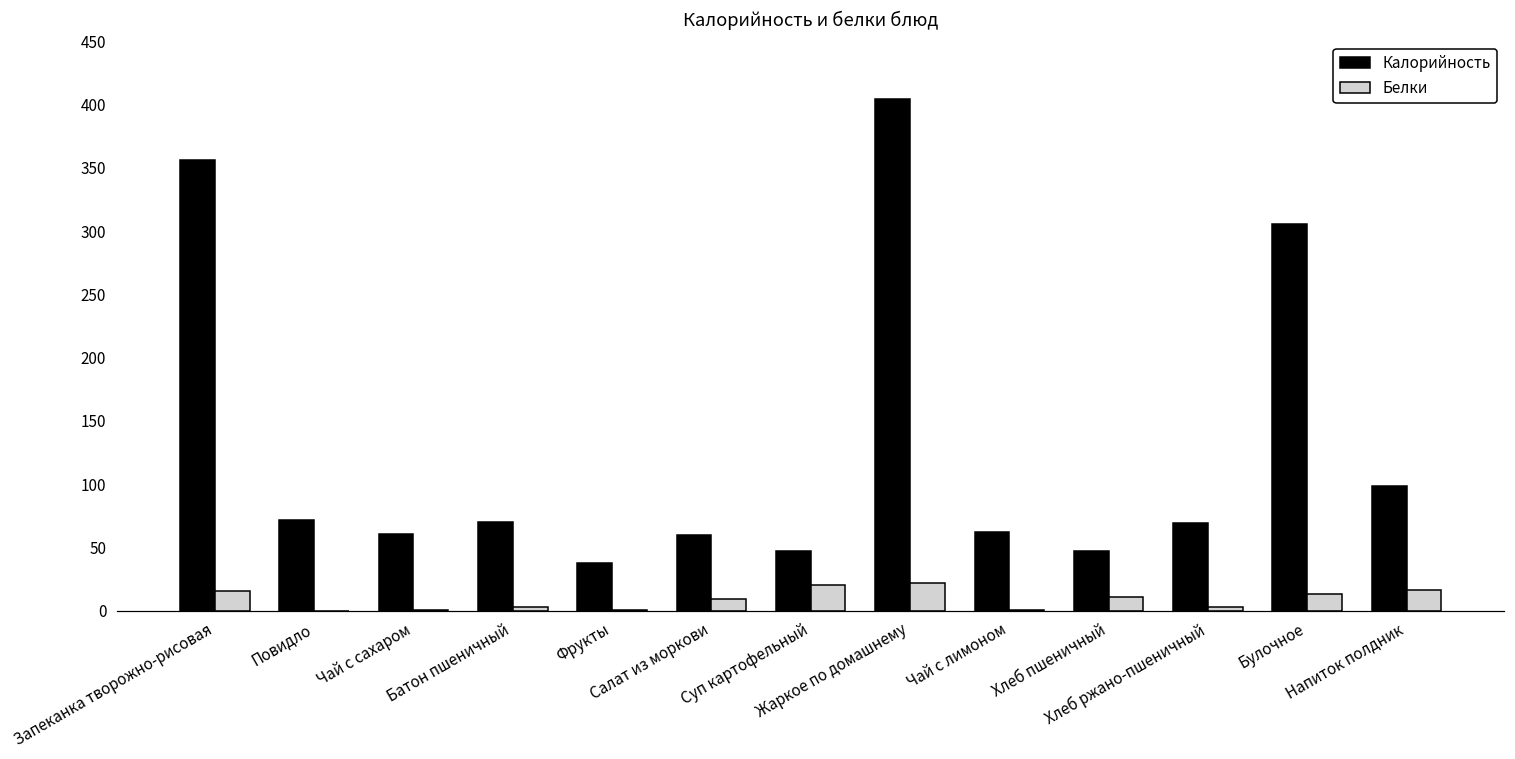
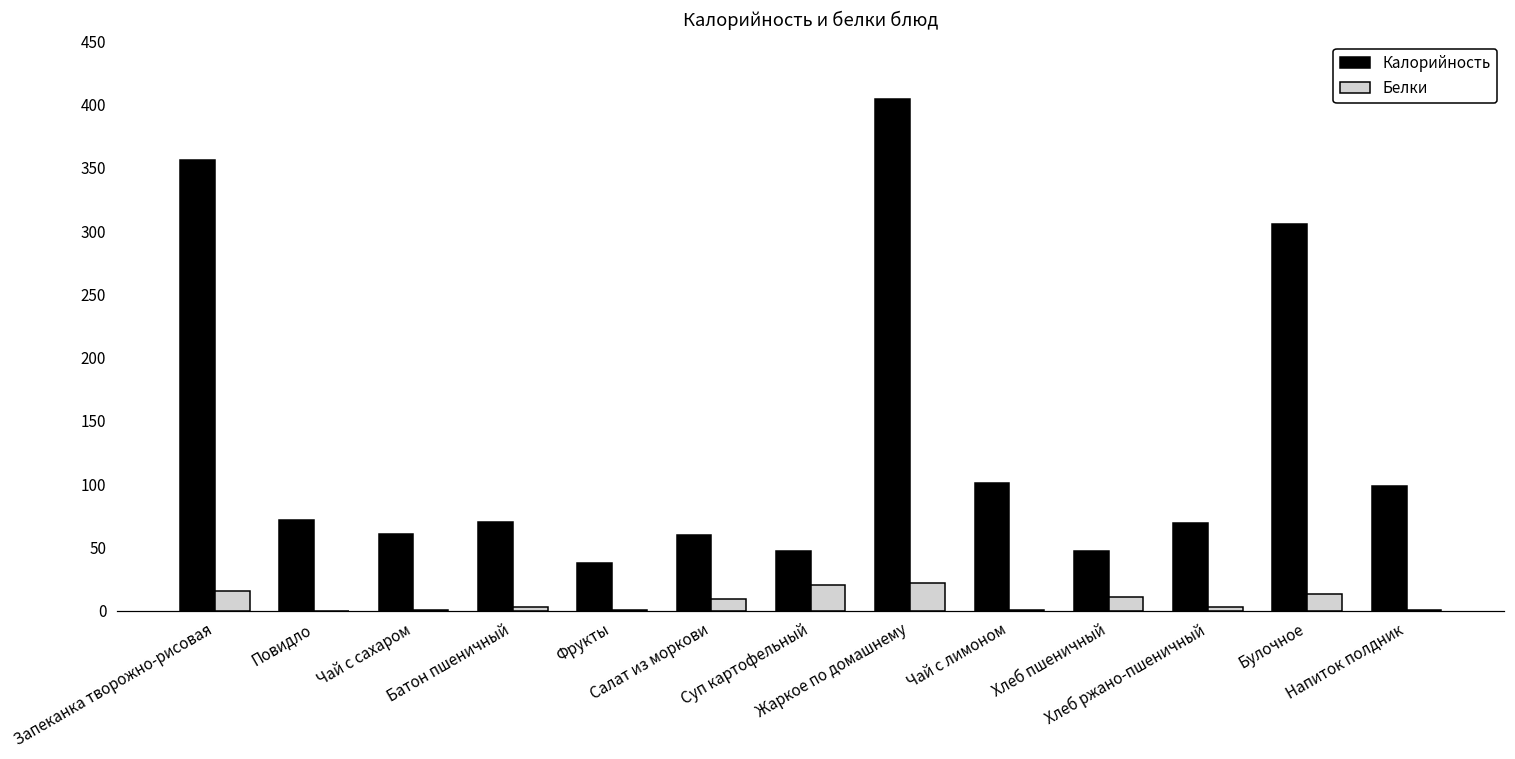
Калорийность, Чай с лимоном: 63 -> 101
Белки, Напиток полдник: 17 -> 0
